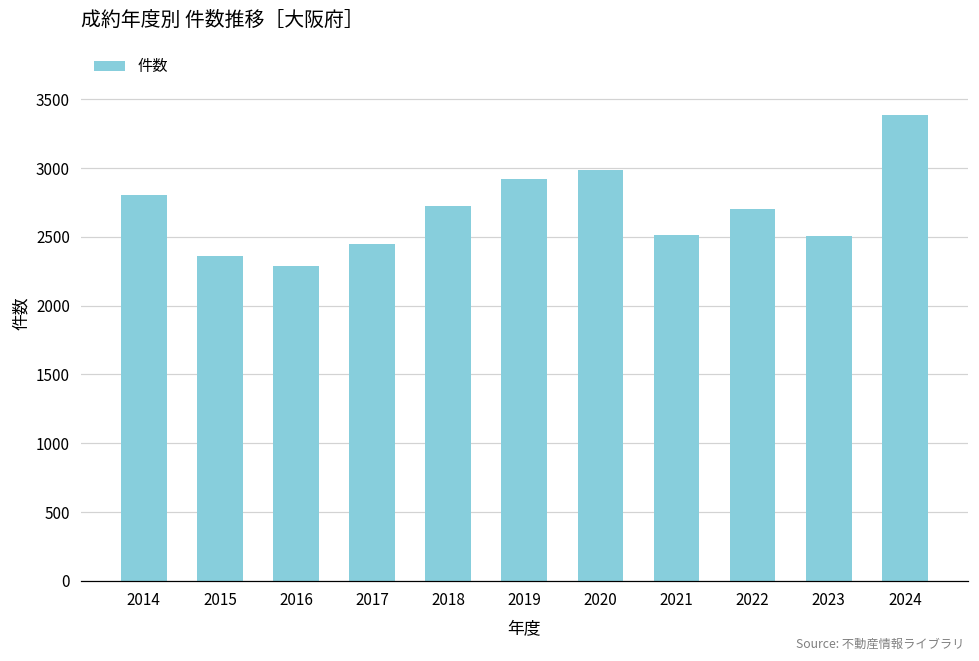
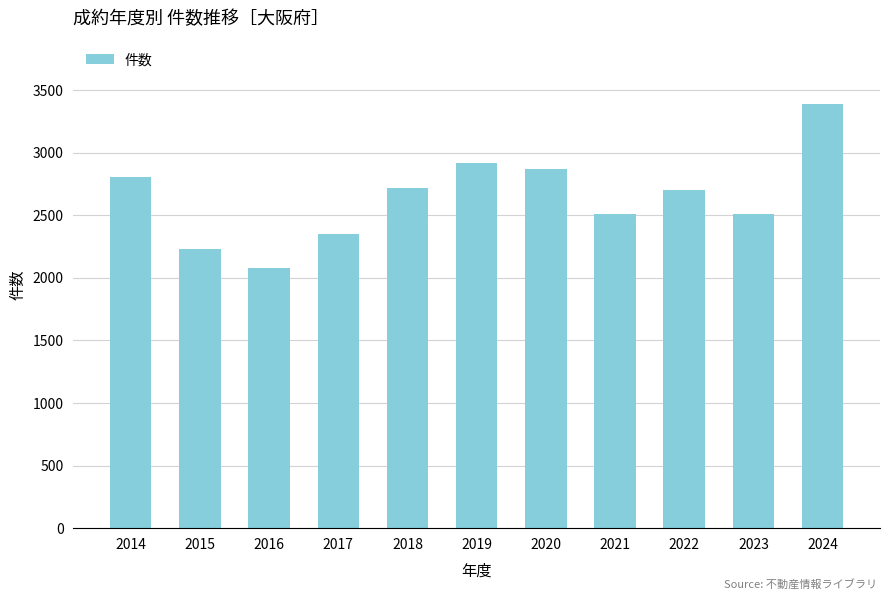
2015: 2360 -> 2230
2016: 2290 -> 2080
2017: 2450 -> 2350
2020: 2990 -> 2870
